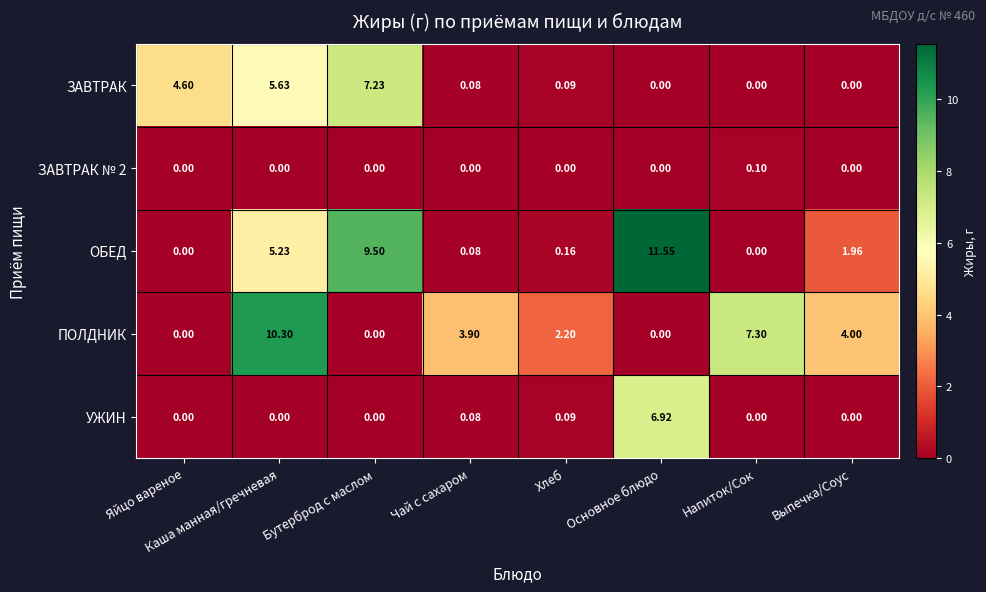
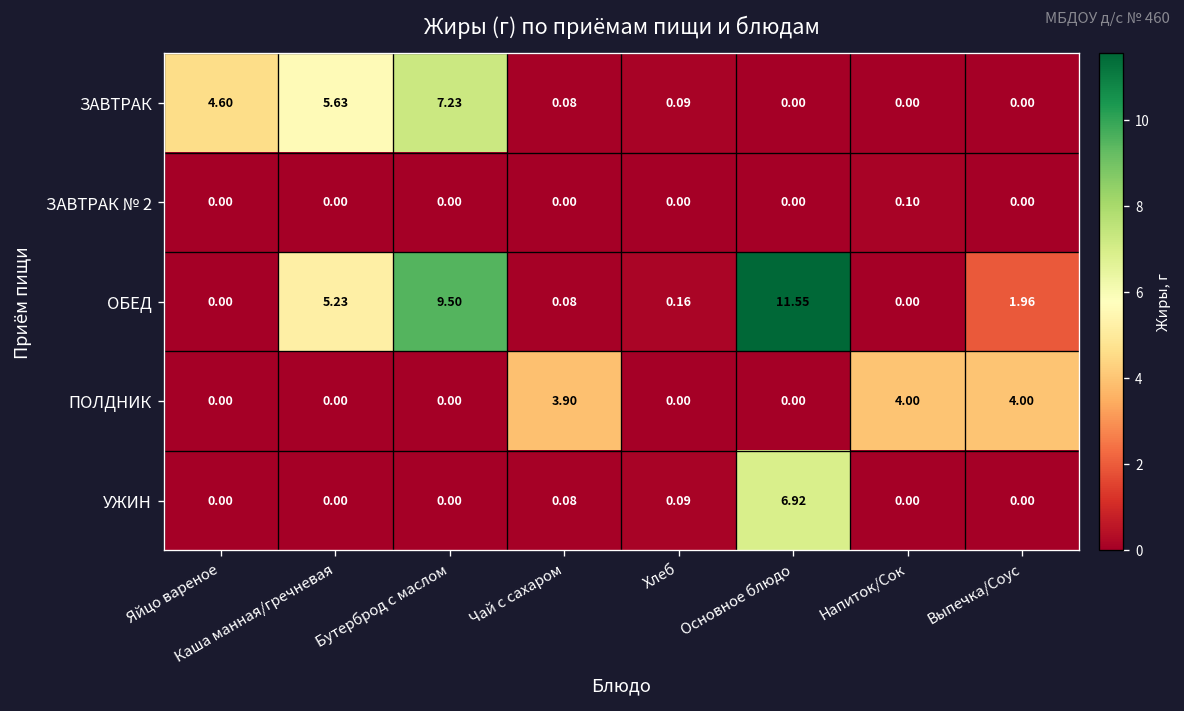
ПОЛДНИК, Каша манная/гречневая: 10.30 -> 0.00
ПОЛДНИК, Хлеб: 2.20 -> 0.00
ПОЛДНИК, Напиток/Сок: 7.30 -> 4.00
